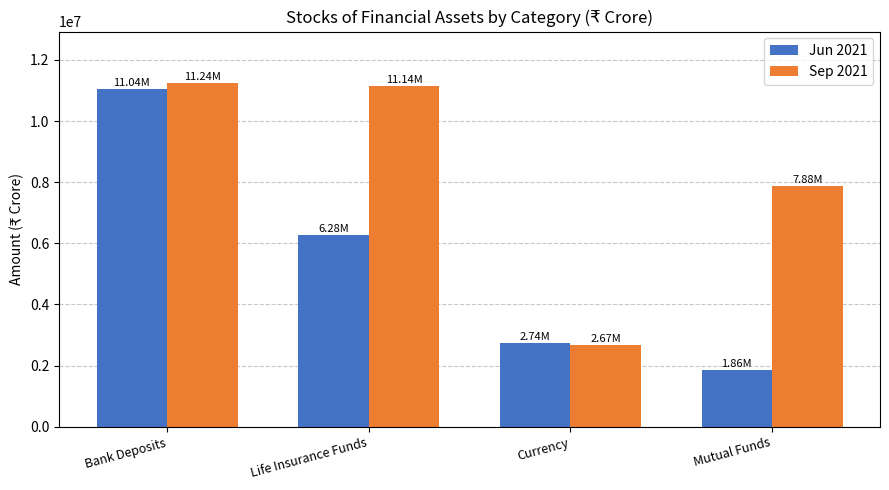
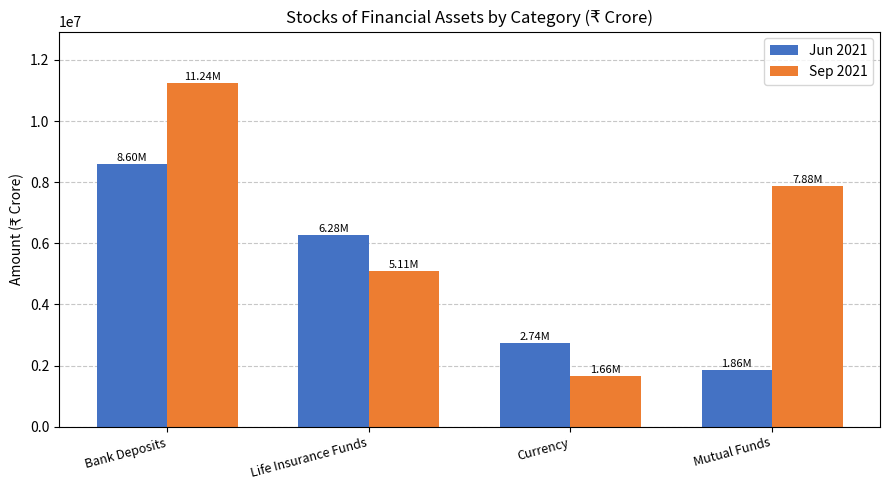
Jun 2021, Bank Deposits: 11.04M -> 8.60M
Sep 2021, Life Insurance Funds: 11.14M -> 5.11M
Sep 2021, Currency: 2.67M -> 1.66M
